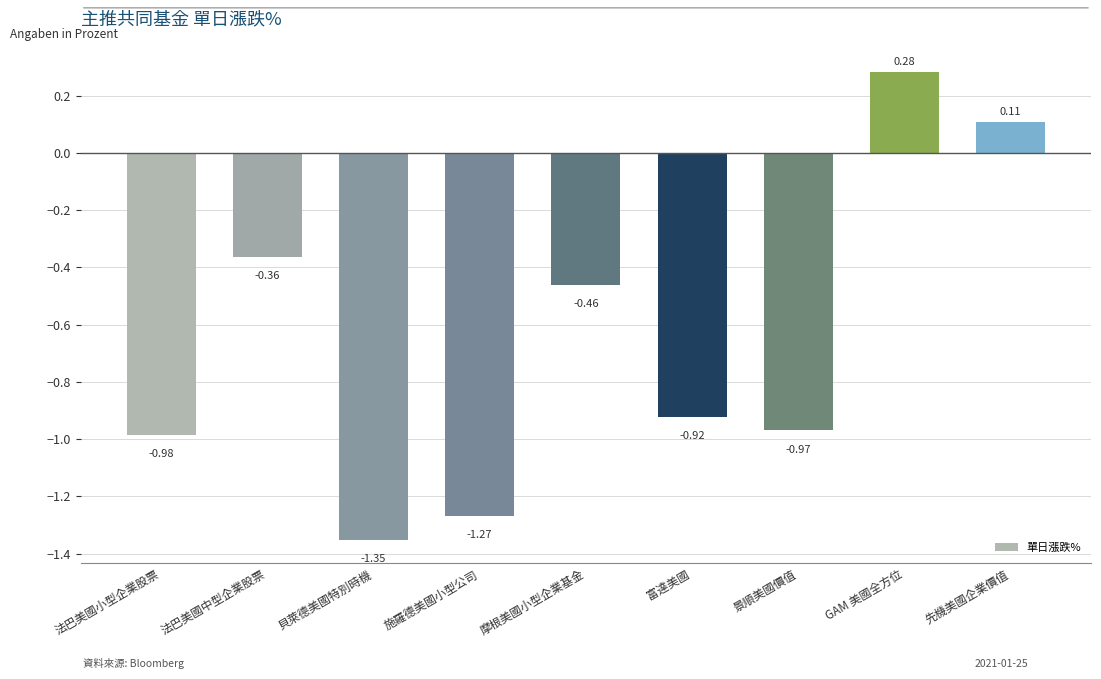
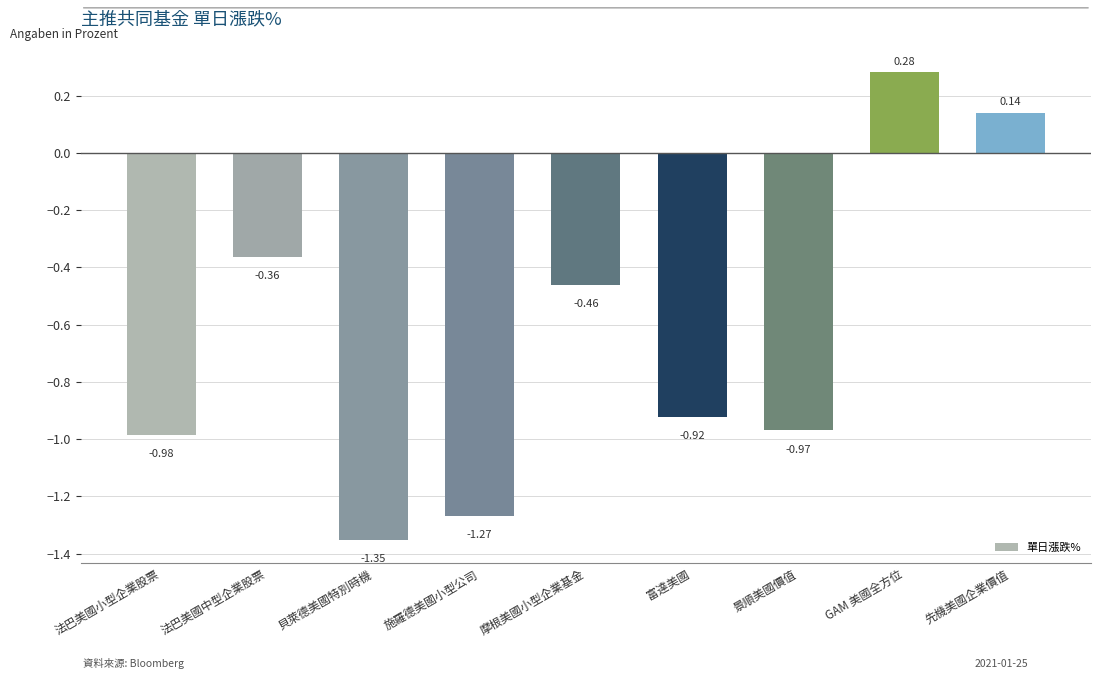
先機美國企業價值: 0.11 -> 0.14
